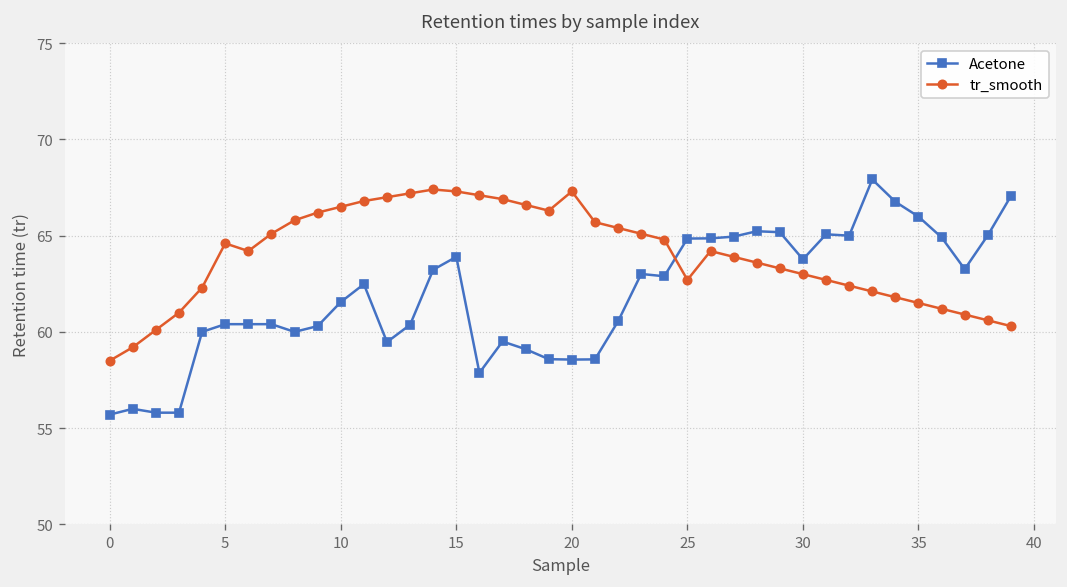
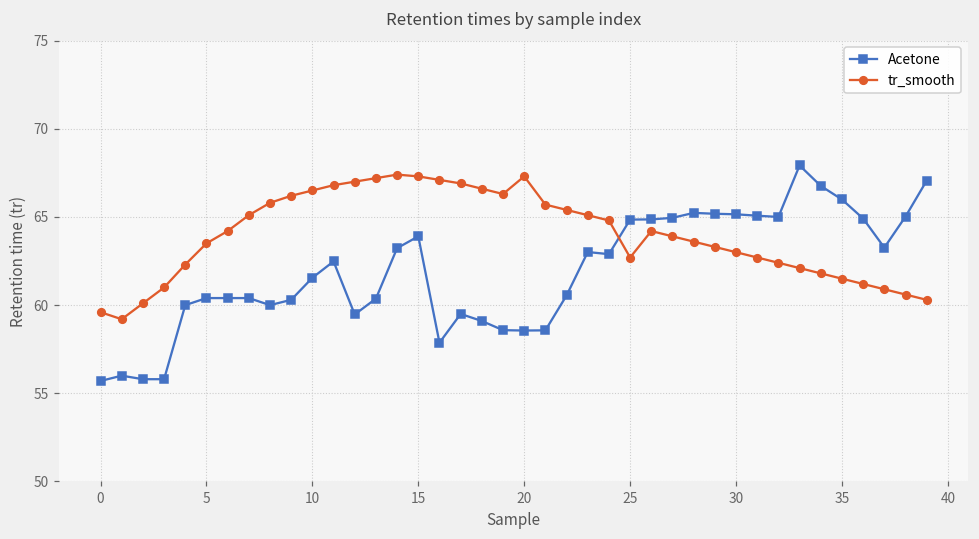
tr_smooth, 0: 58.5 -> 59.6
tr_smooth, 5: 64.6 -> 63.5
Acetone, 30: 63.8 -> 65.2
